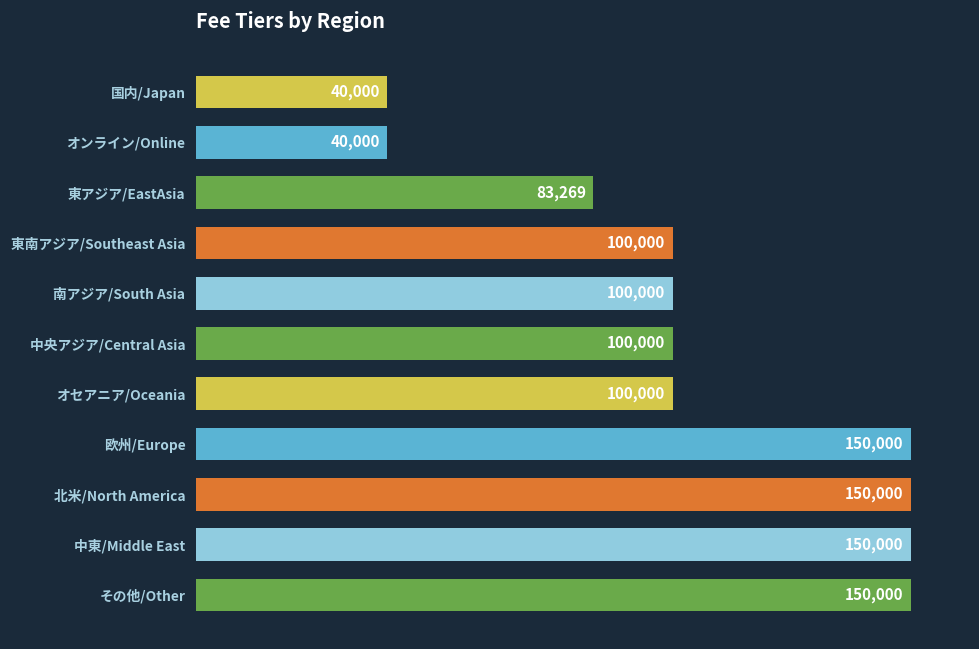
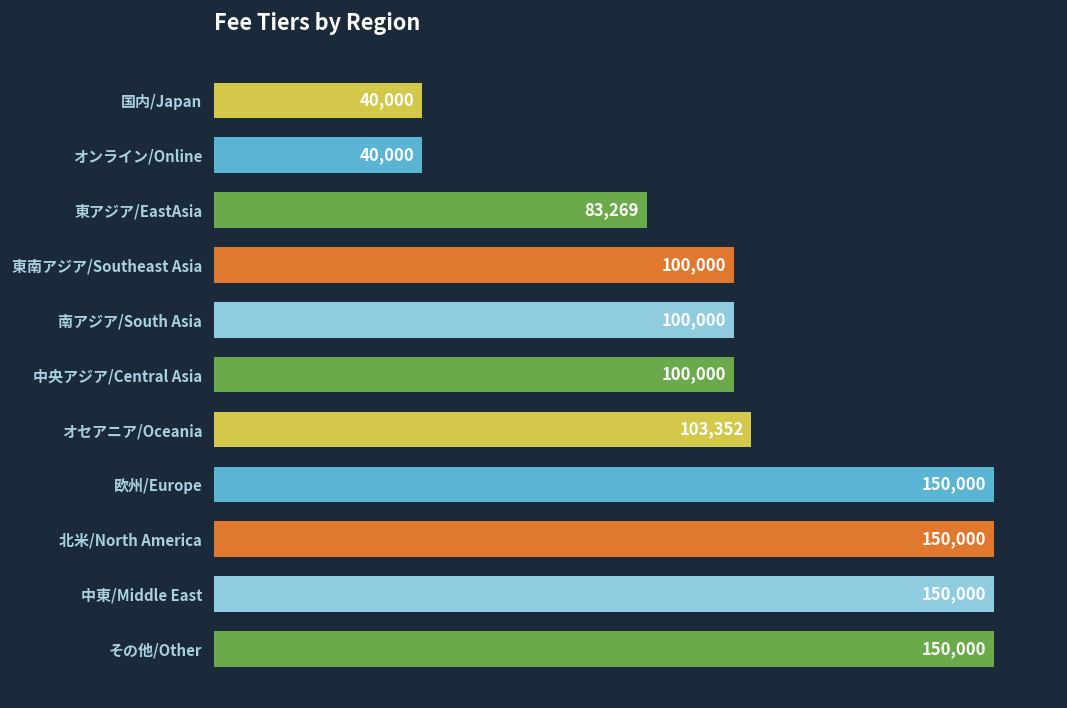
オセアニア/Oceania: 100,000 -> 103,352
